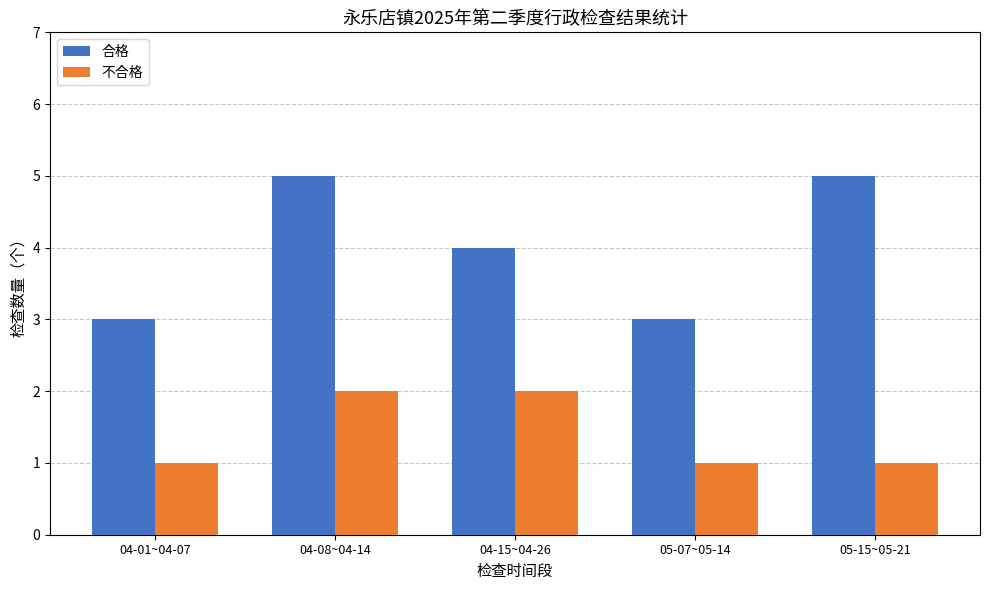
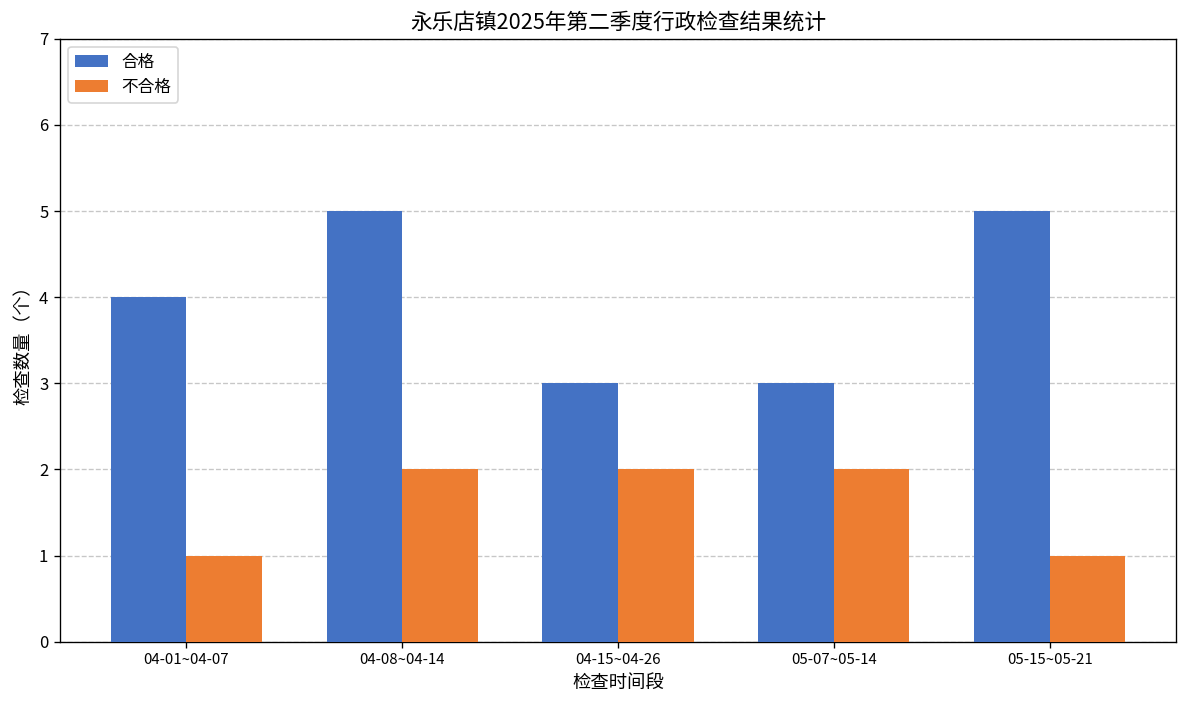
合格, 04-01~04-07: 3 -> 4
合格, 04-15~04-26: 4 -> 3
不合格, 05-07~05-14: 1 -> 2
